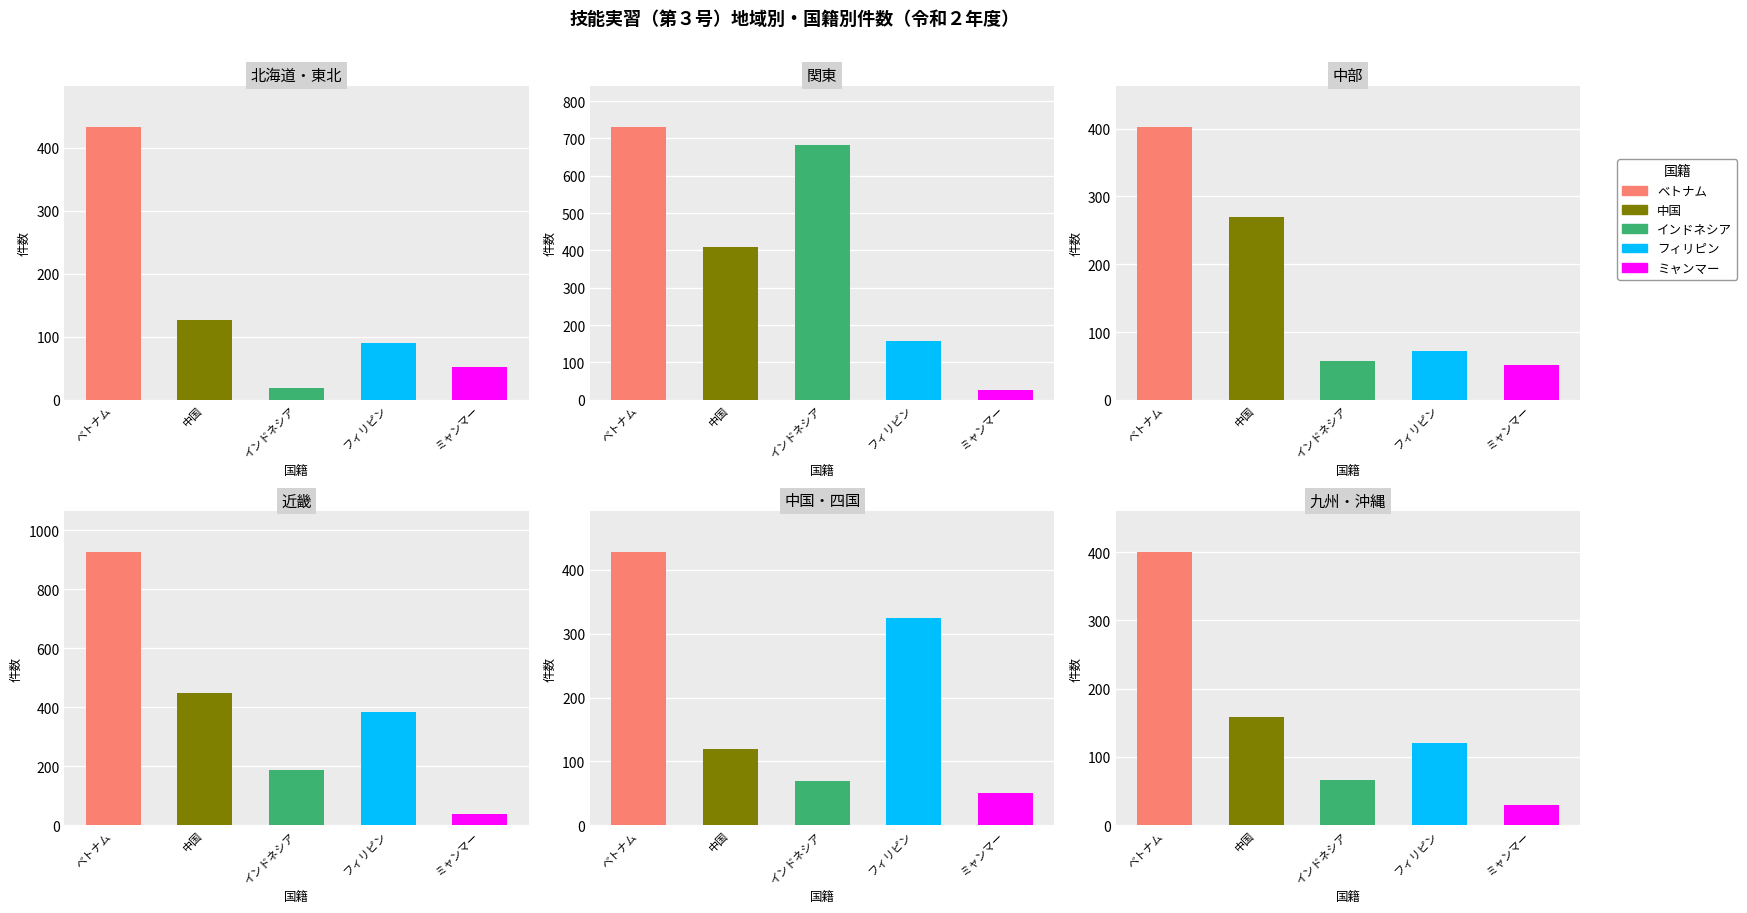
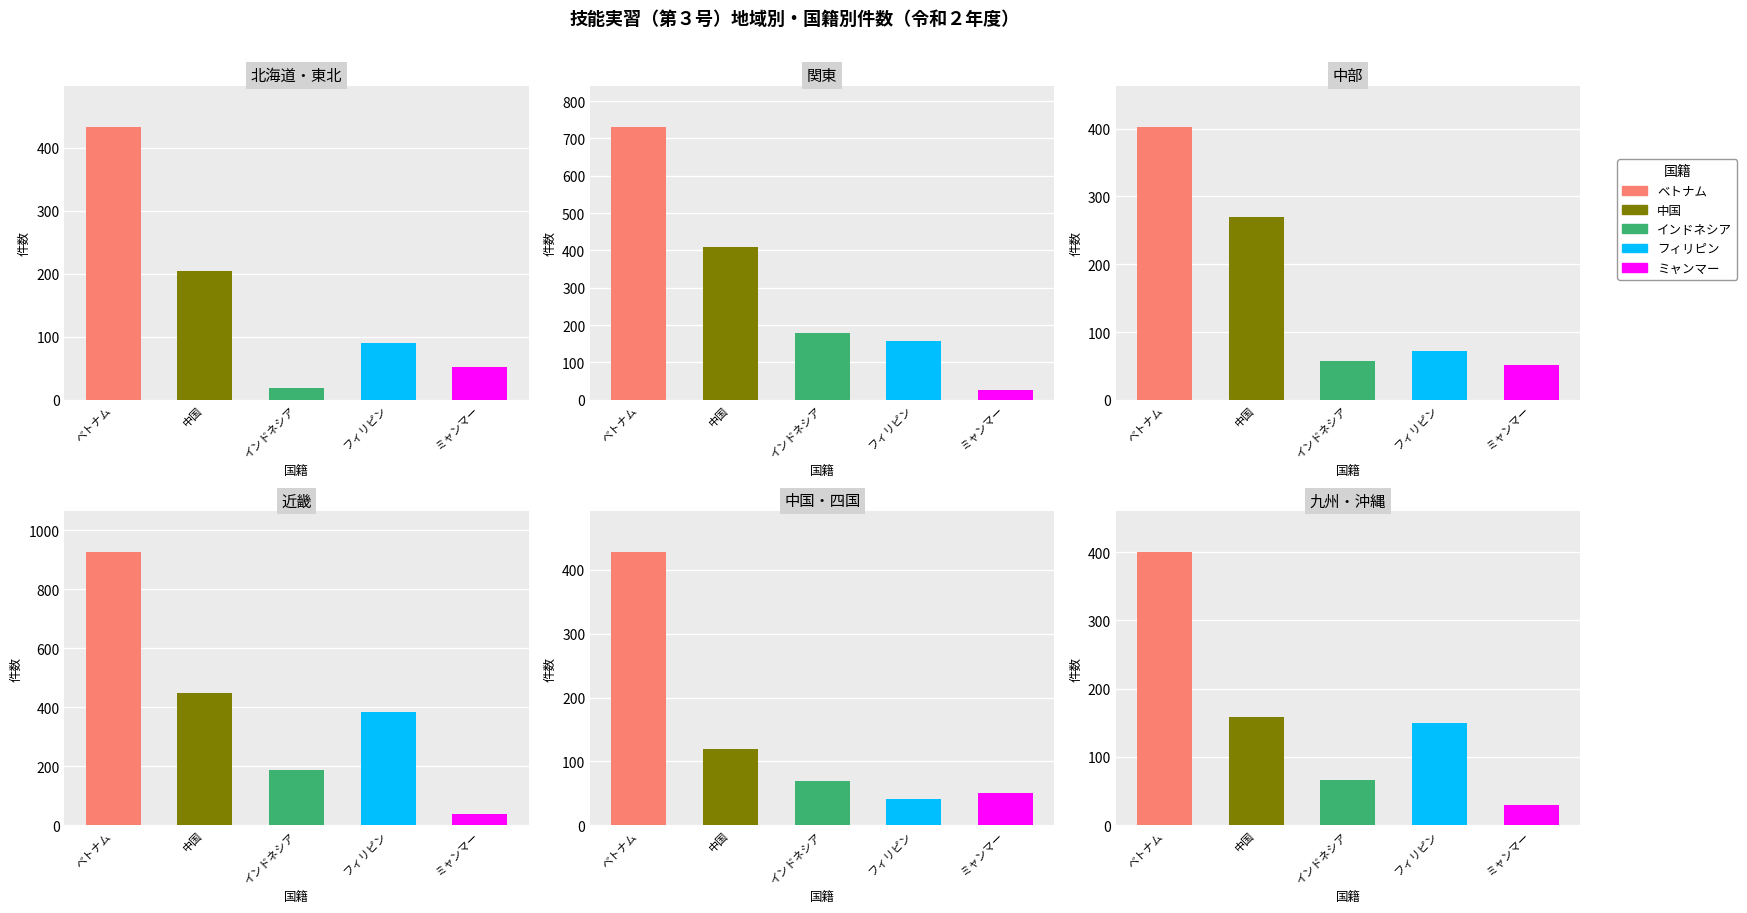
北海道・東北, 中国: 130 -> 210
関東, インドネシア: 680 -> 180
中国・四国, フィリピン: 320 -> 40
九州・沖縄, フィリピン: 120 -> 150
